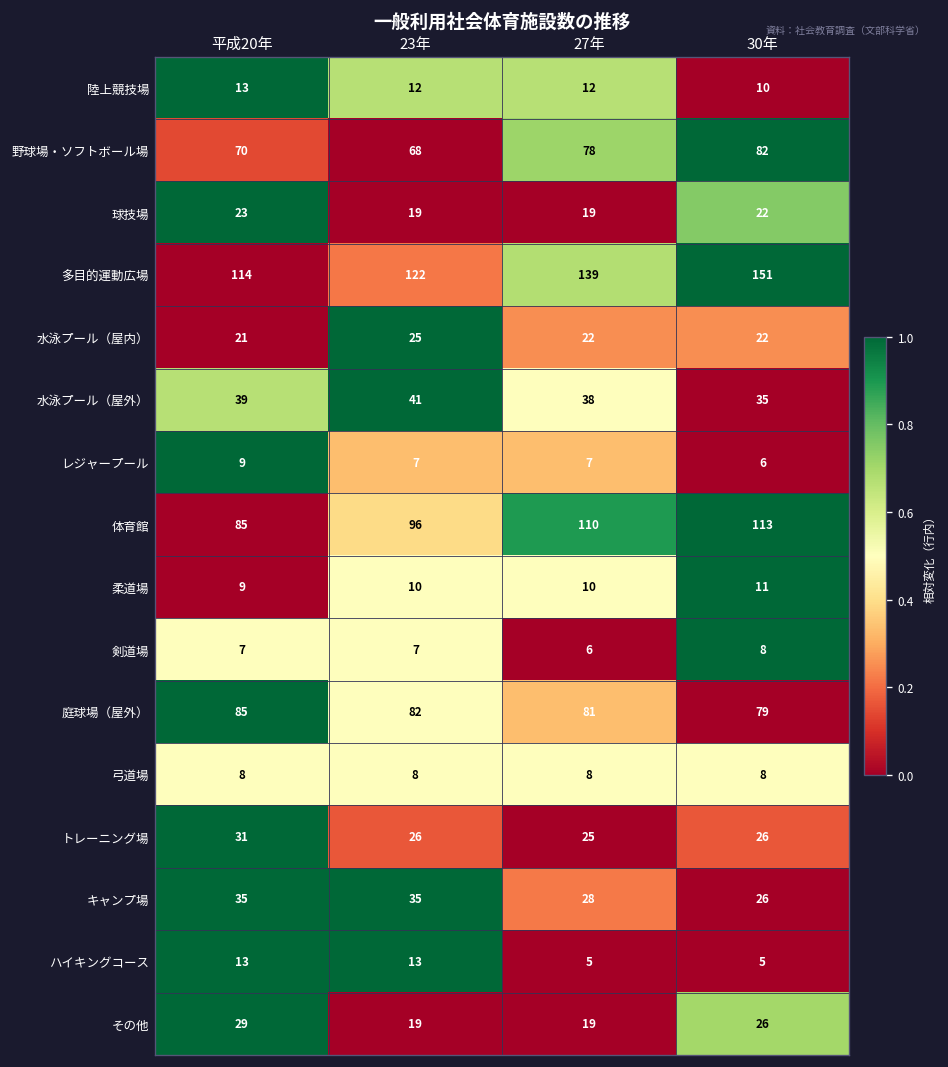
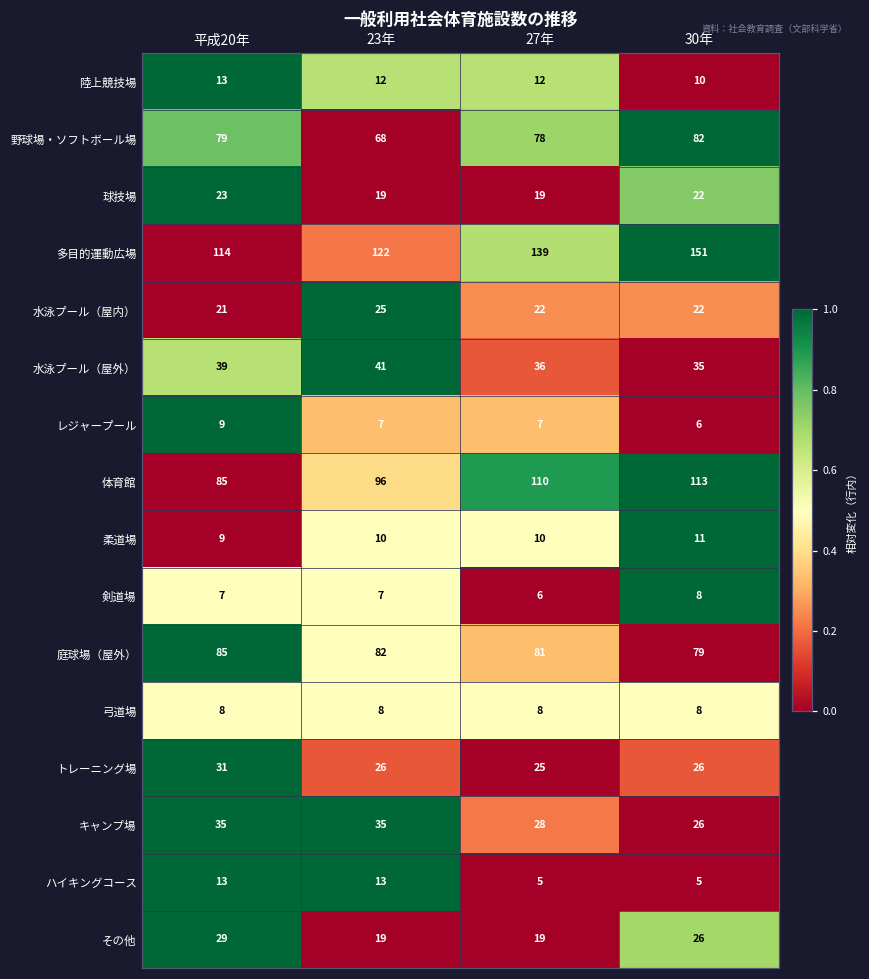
野球場・ソフトボール場, 平成20年: 70 -> 79
水泳プール（屋外）, 27年: 38 -> 36
